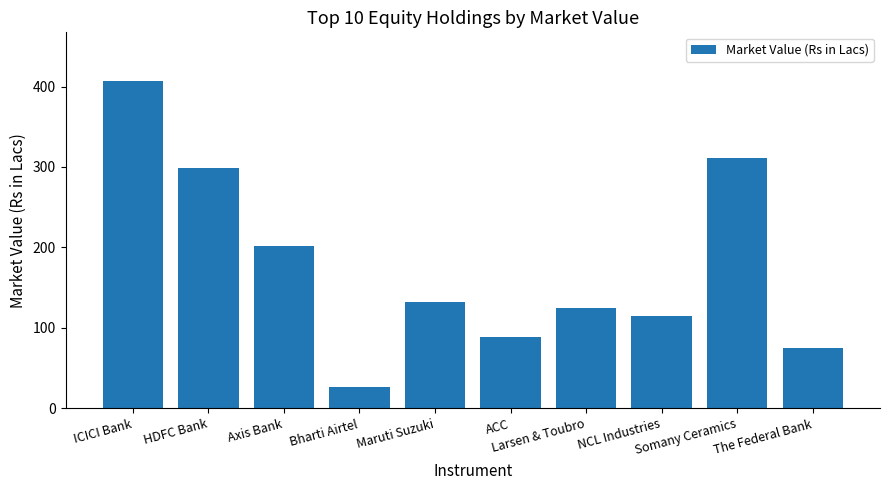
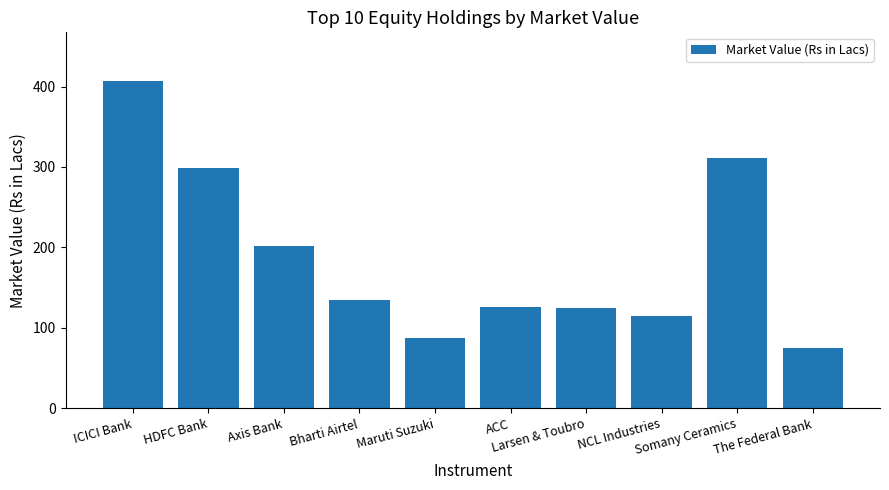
Bharti Airtel: 30 -> 130
Maruti Suzuki: 130 -> 90
ACC: 90 -> 130
